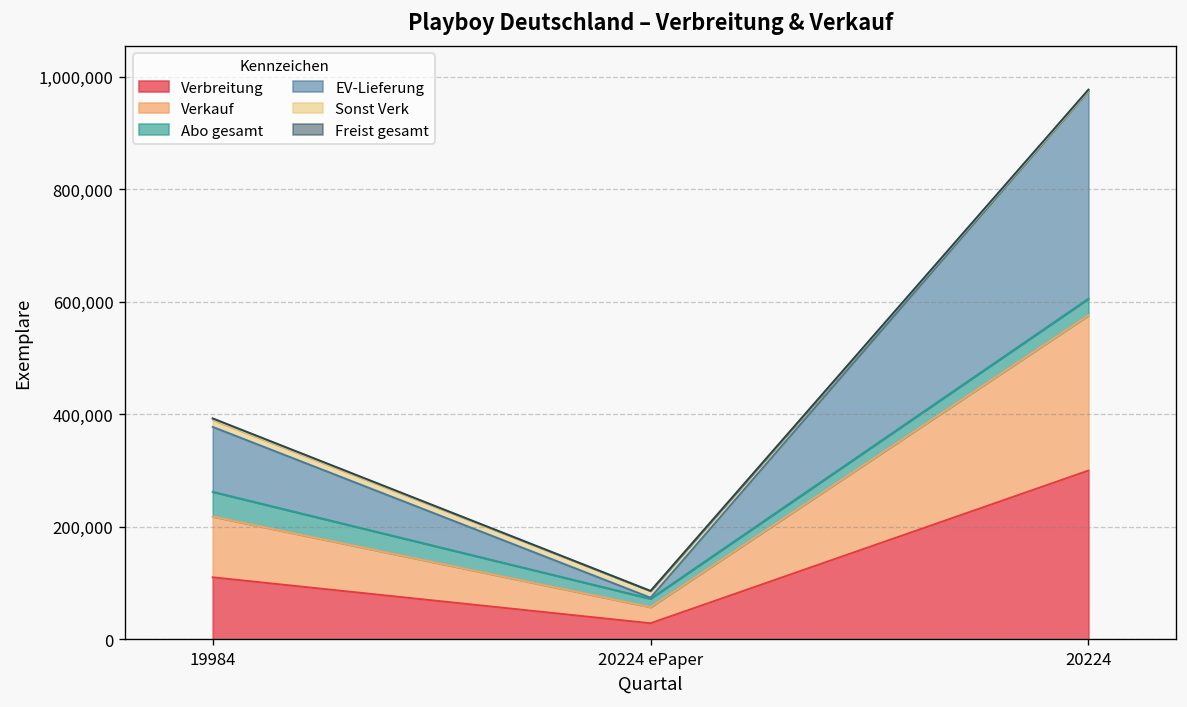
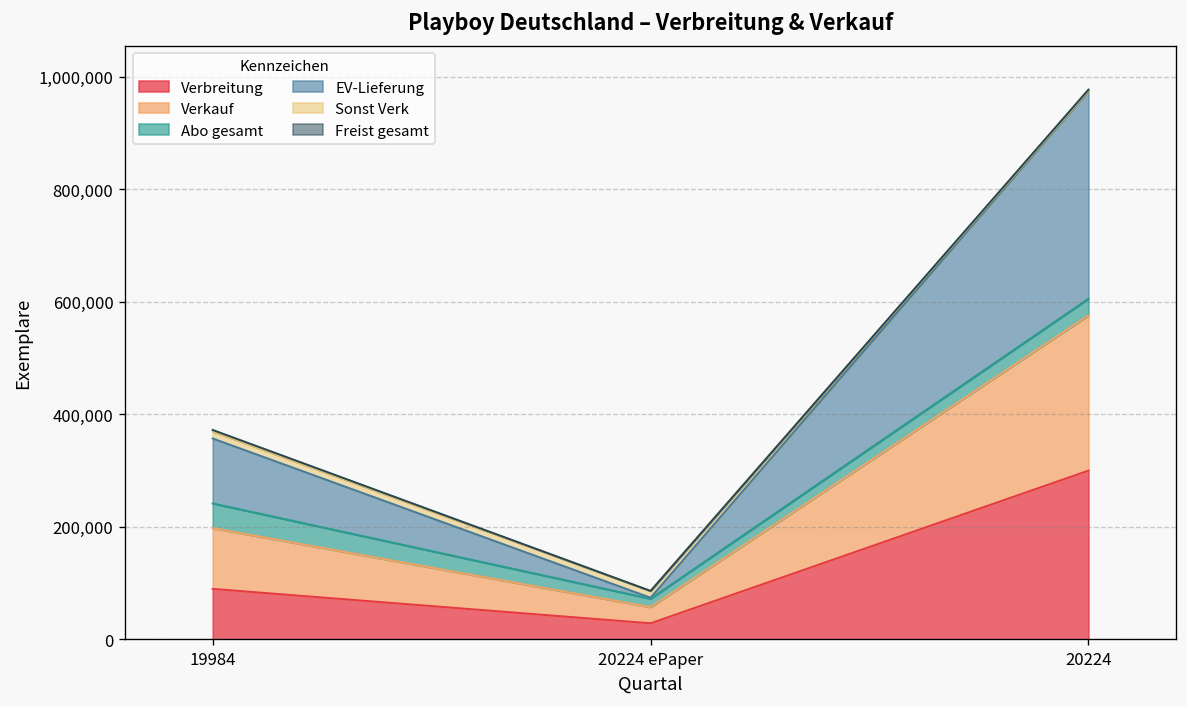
Verbreitung, 19984: 110,000 -> 90,000
